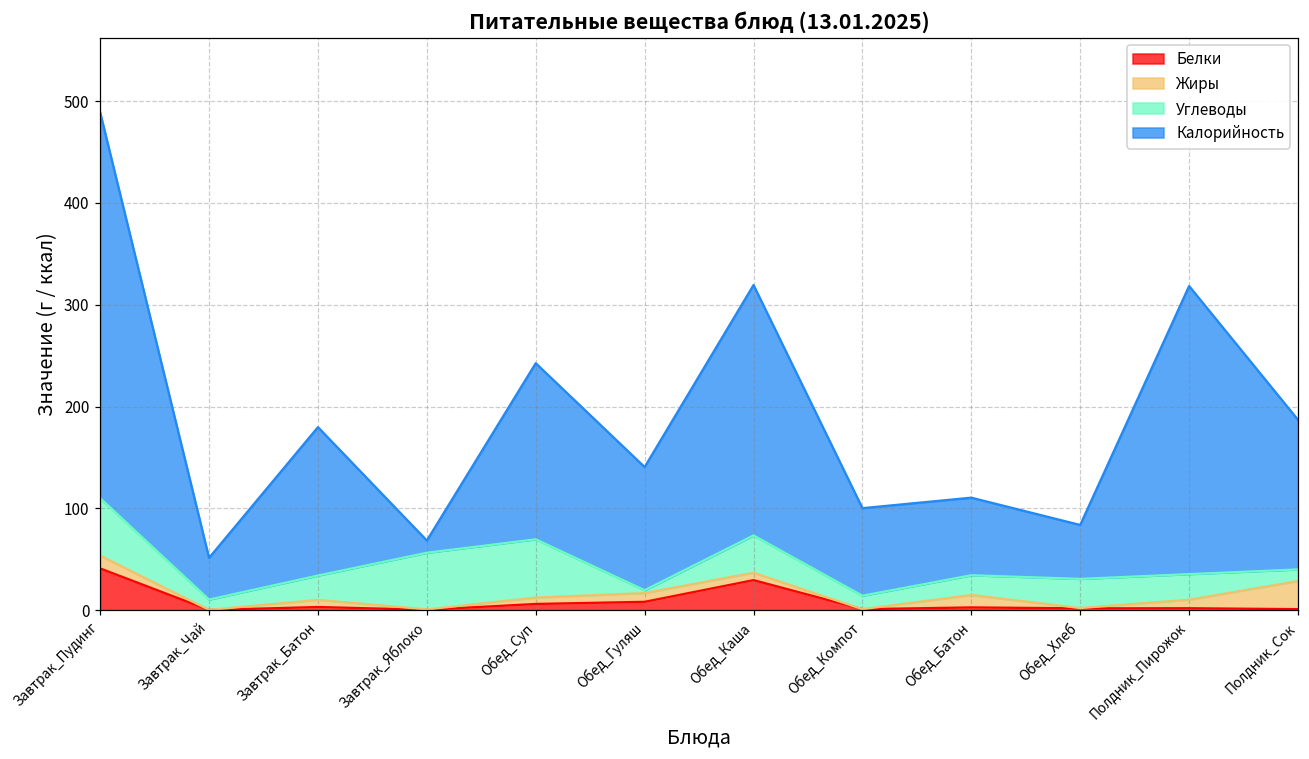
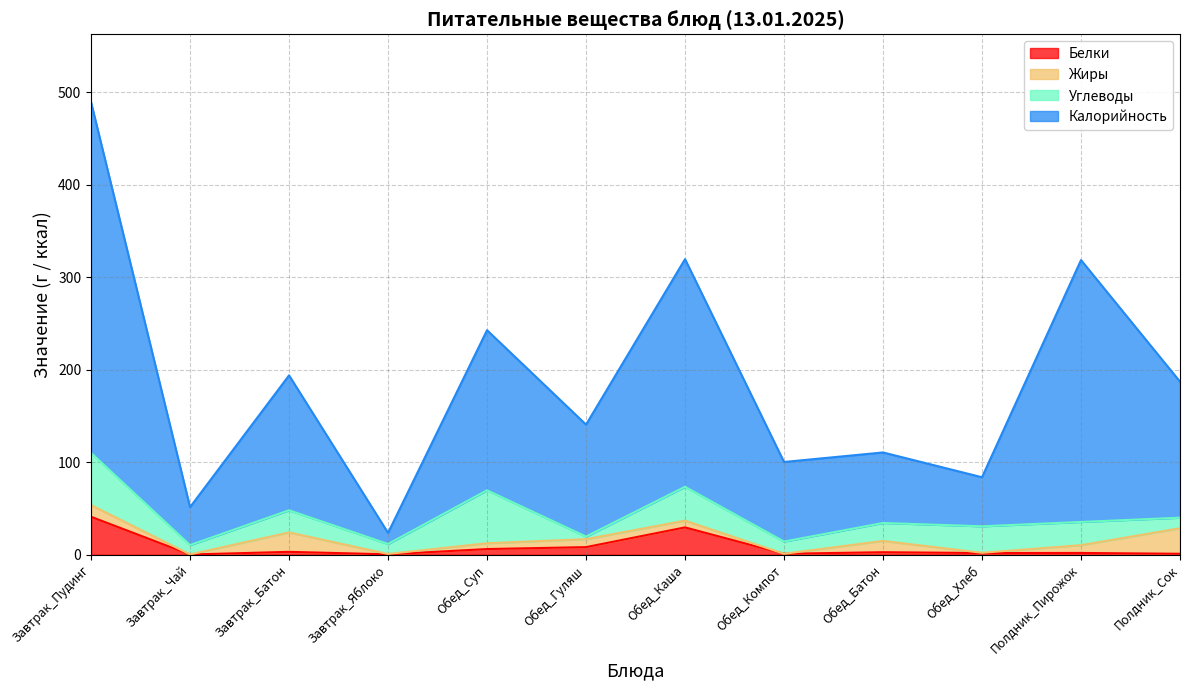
Жиры, Завтрак_Батон: 10 -> 20
Углеводы, Завтрак_Яблоко: 60 -> 10
